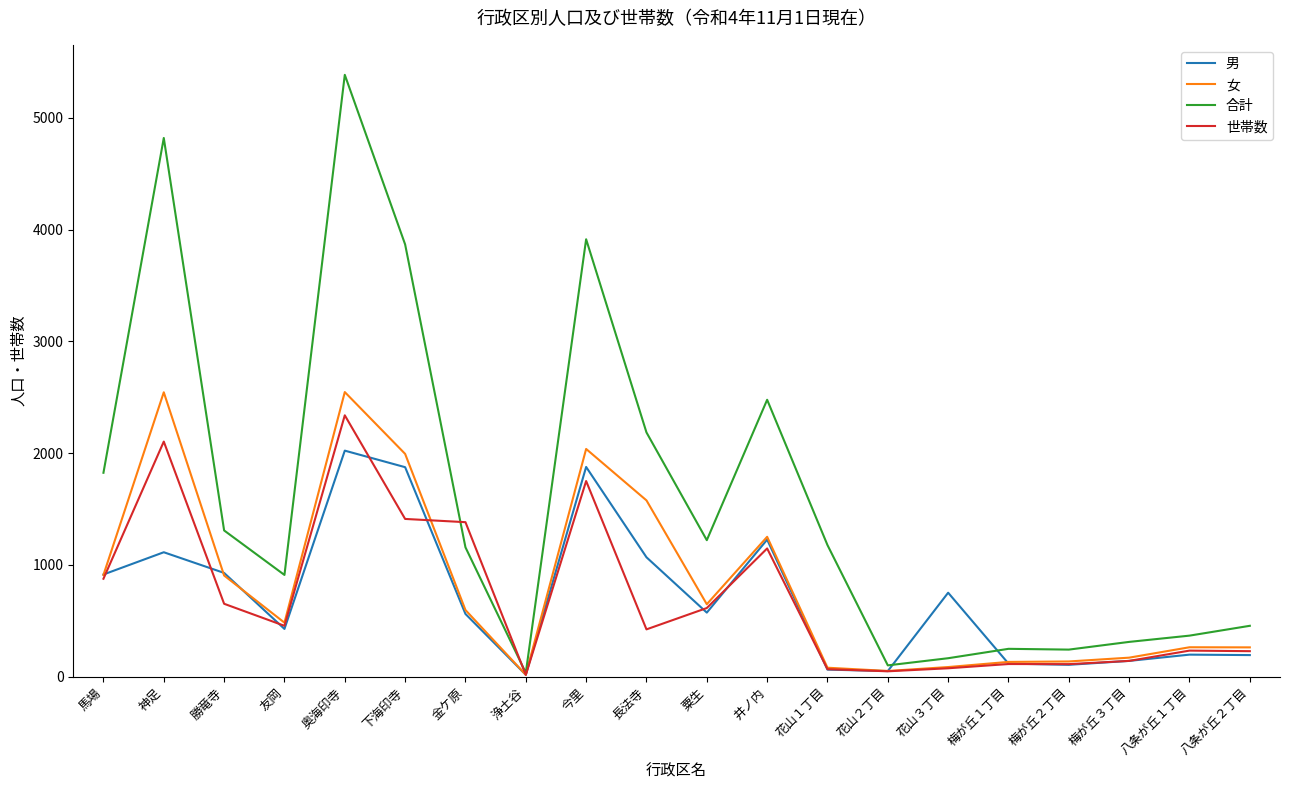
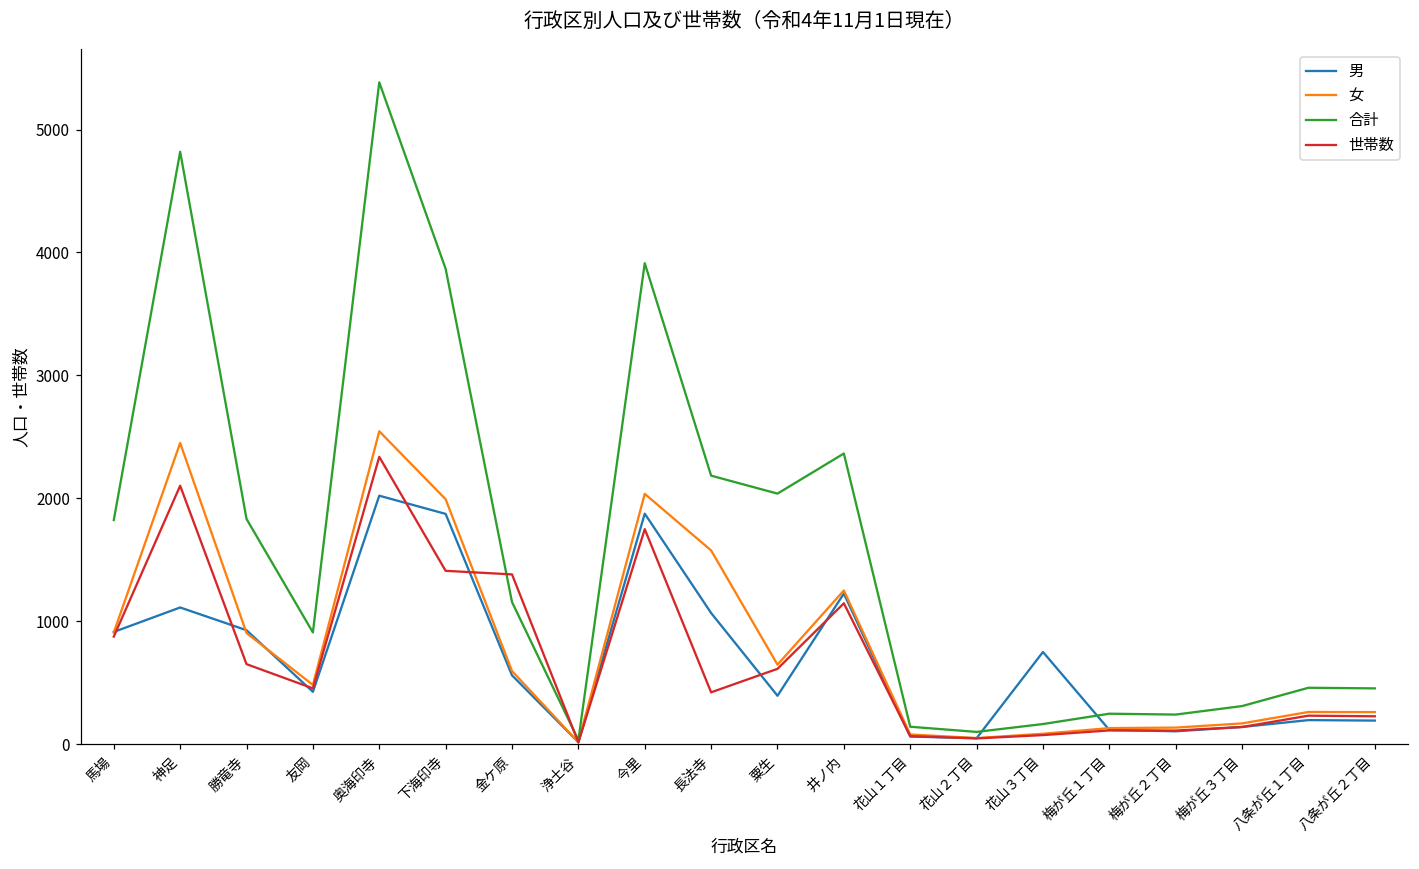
女, 神足: 2540 -> 2450
合計, 勝竜寺: 1310 -> 1830
男, 粟生: 570 -> 400
合計, 粟生: 1220 -> 2040
合計, 井ノ内: 2480 -> 2370
合計, 花山１丁目: 1180 -> 140
合計, 八条が丘１丁目: 370 -> 460
